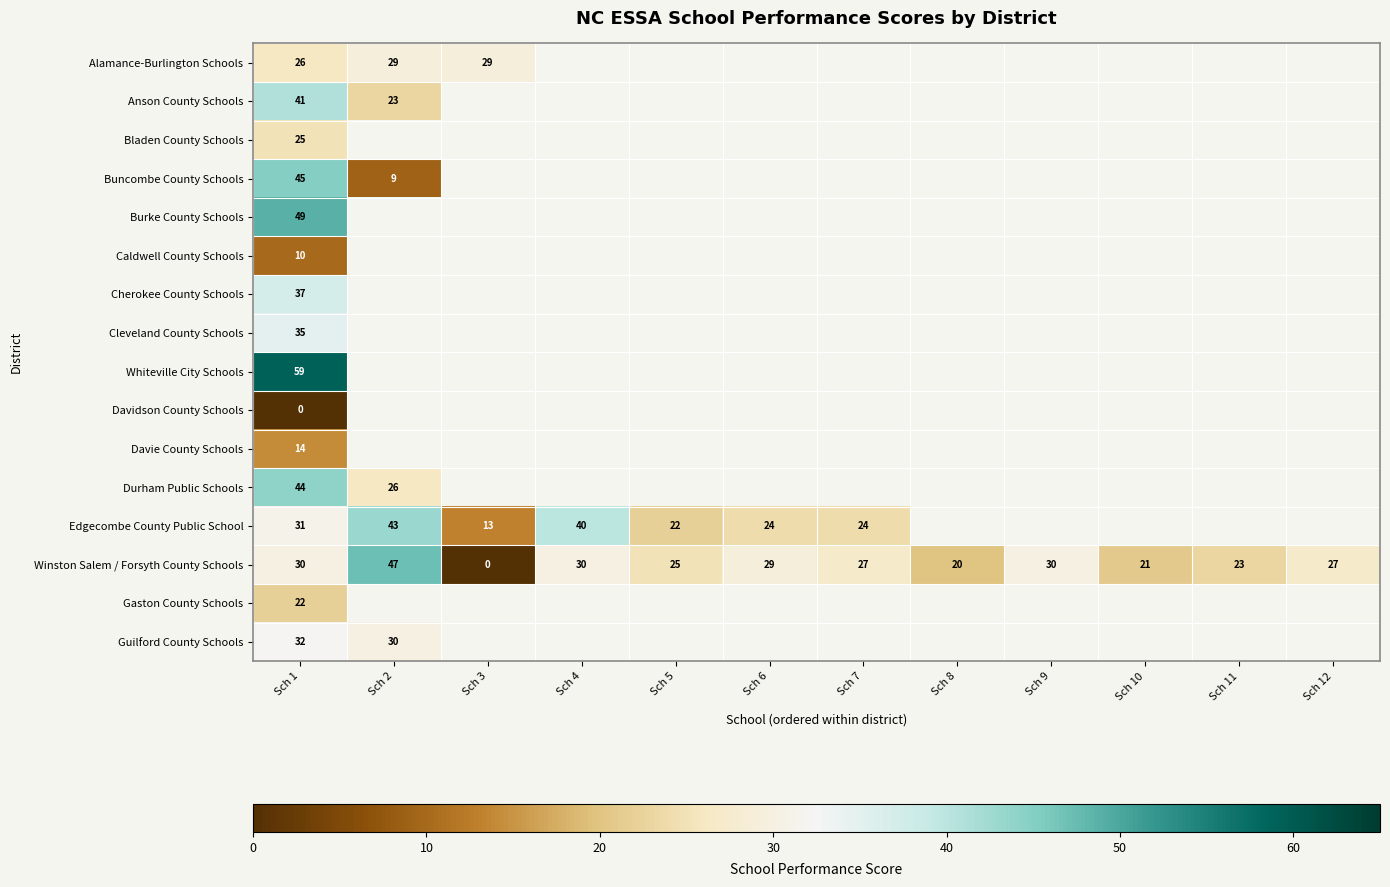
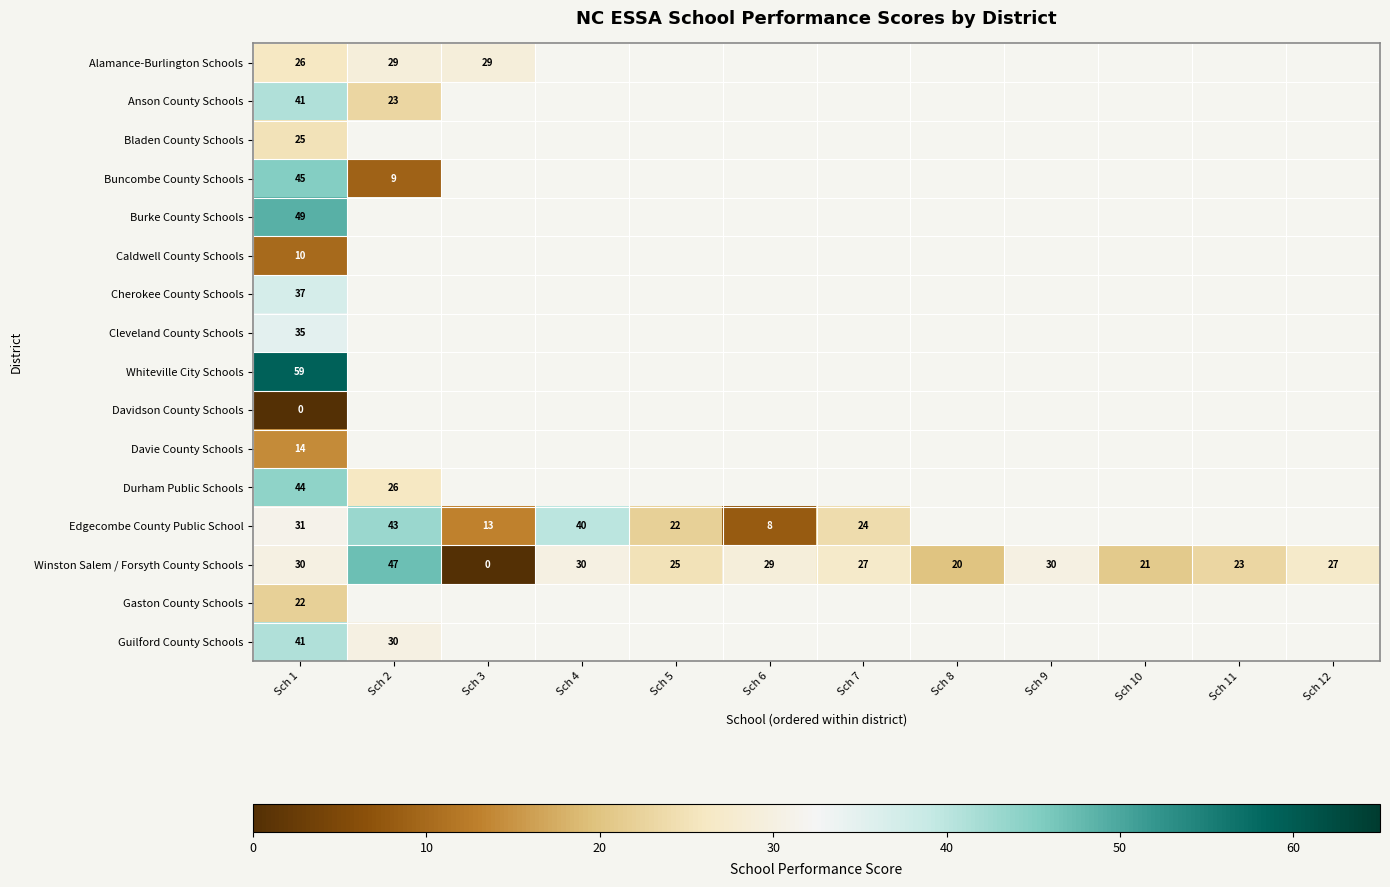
Edgecombe County Public School, Sch 6: 24 -> 8
Guilford County Schools, Sch 1: 32 -> 41
